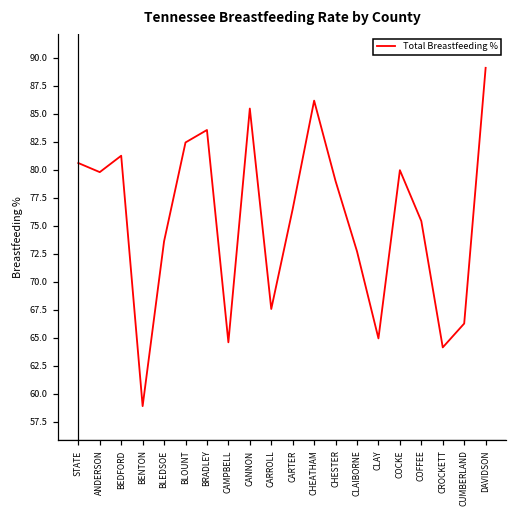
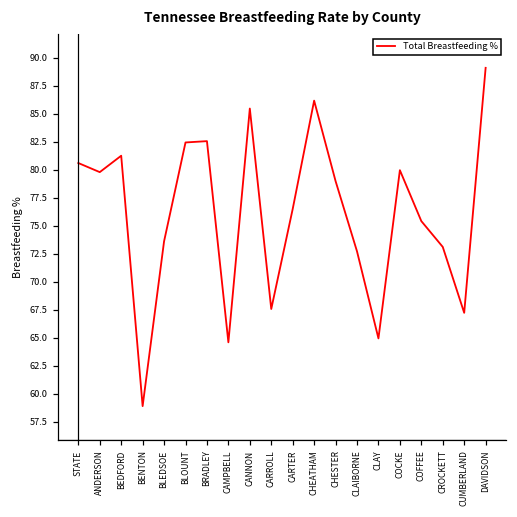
BRADLEY: 83.5 -> 82.5
CROCKETT: 64.1 -> 73.1
CUMBERLAND: 66.3 -> 67.2
